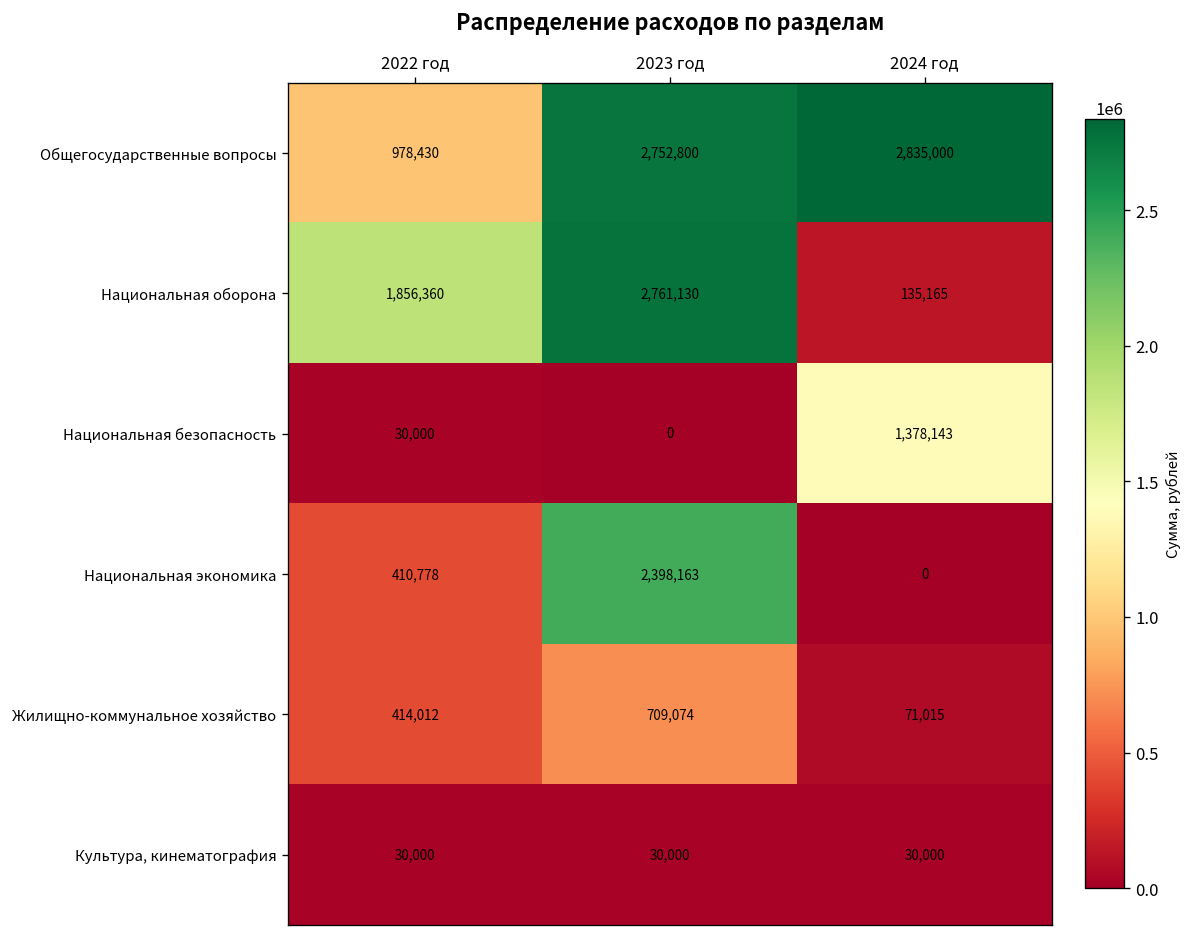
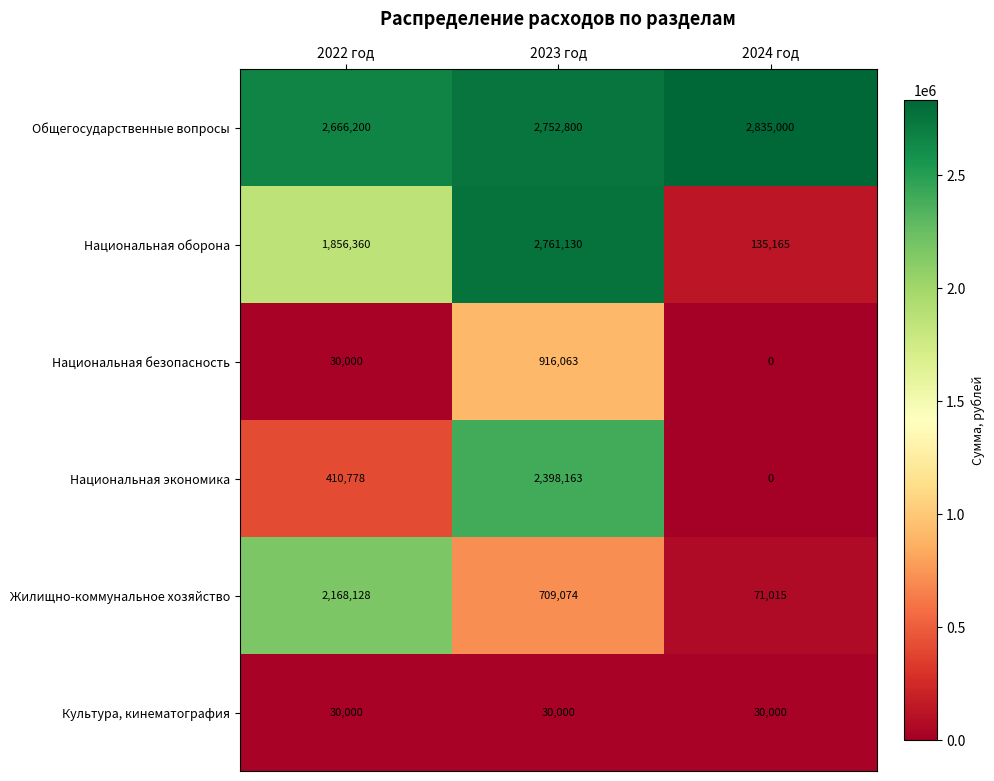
Общегосударственные вопросы, 2022 год: 978,430 -> 2,666,200
Национальная безопасность, 2023 год: 0 -> 916,063
Национальная безопасность, 2024 год: 1,378,143 -> 0
Жилищно-коммунальное хозяйство, 2022 год: 414,012 -> 2,168,128
